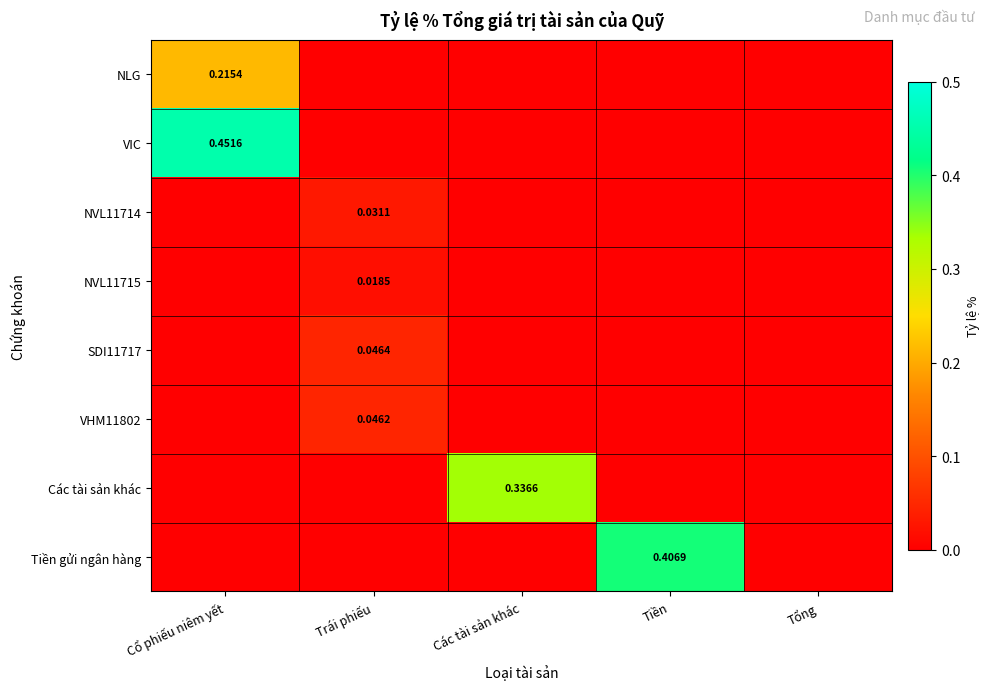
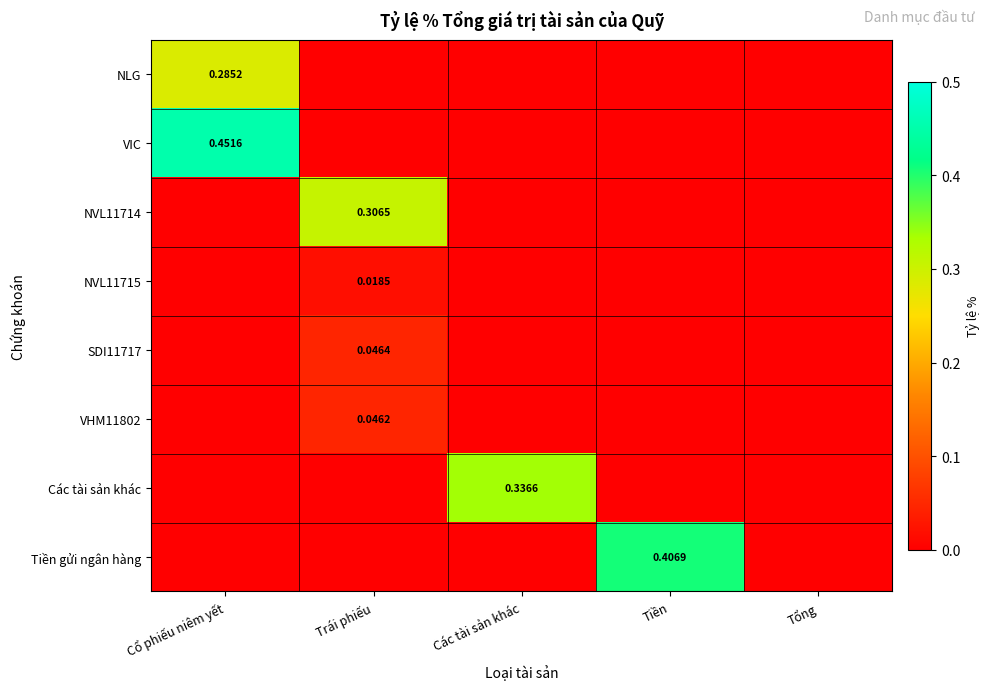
NLG, Cổ phiếu niêm yết: 0.2154 -> 0.2852
NVL11714, Trái phiếu: 0.0311 -> 0.3065
